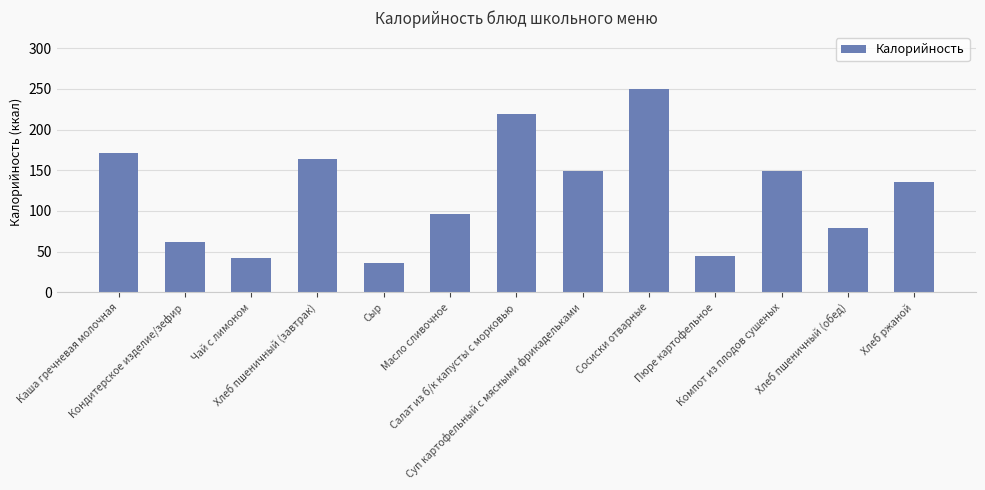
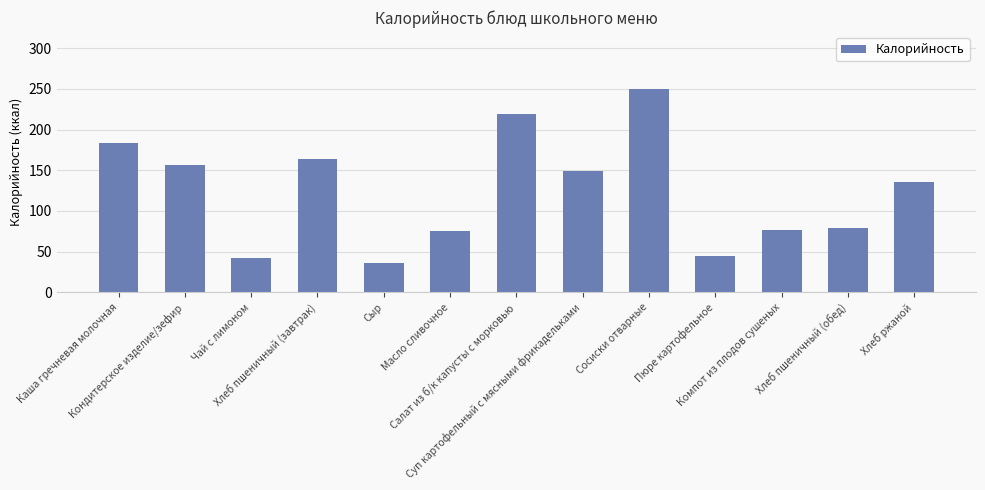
Каша гречневая молочная: 170 -> 180
Кондитерское изделие/зефир: 60 -> 160
Масло сливочное: 100 -> 70
Компот из плодов сушеных: 150 -> 80
